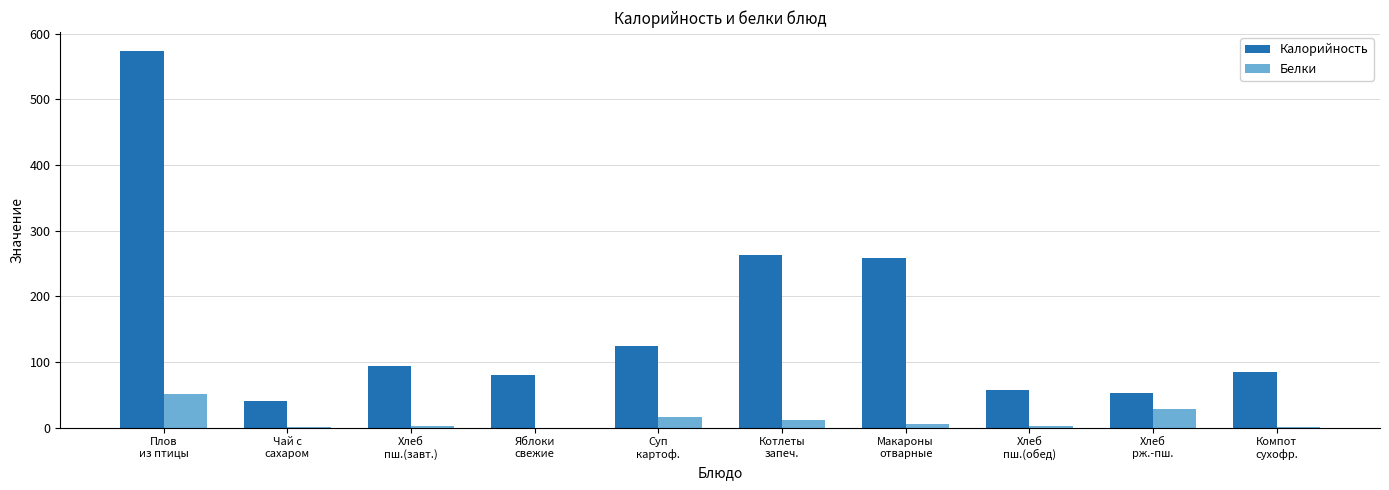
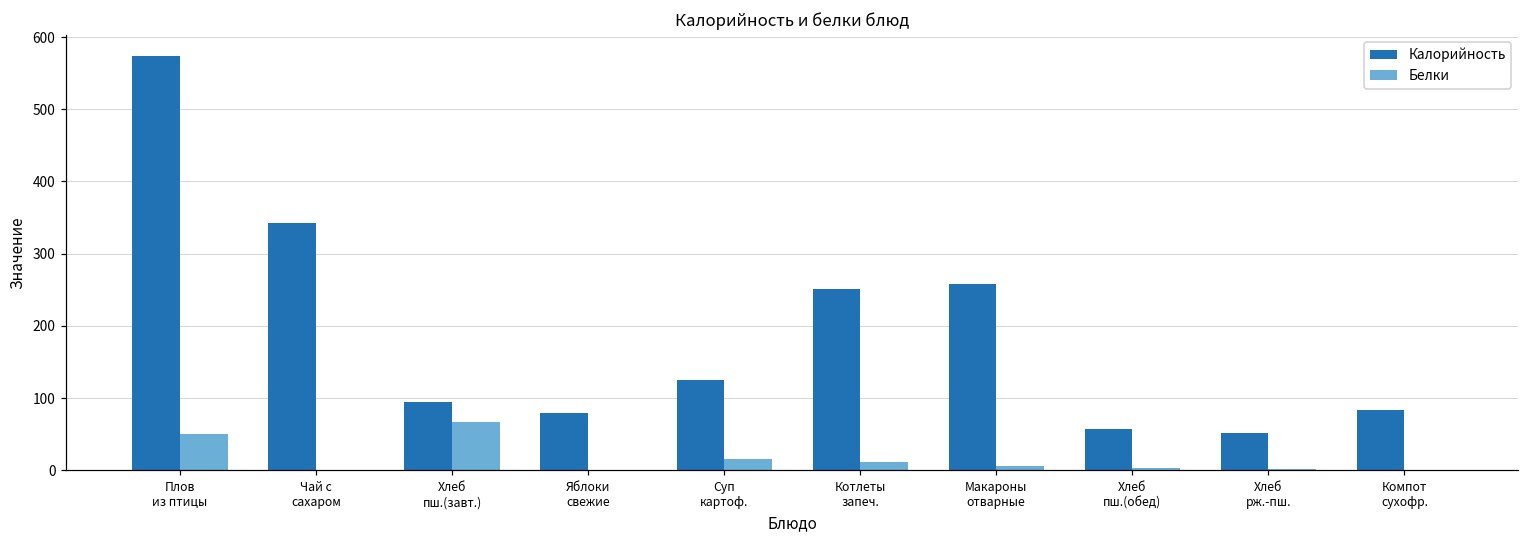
Калорийность, Чай с сахаром: 40 -> 340
Белки, Хлеб пш.(завт.): 0 -> 70
Калорийность, Котлеты запеч.: 260 -> 250
Белки, Хлеб рж.-пш.: 30 -> 0
